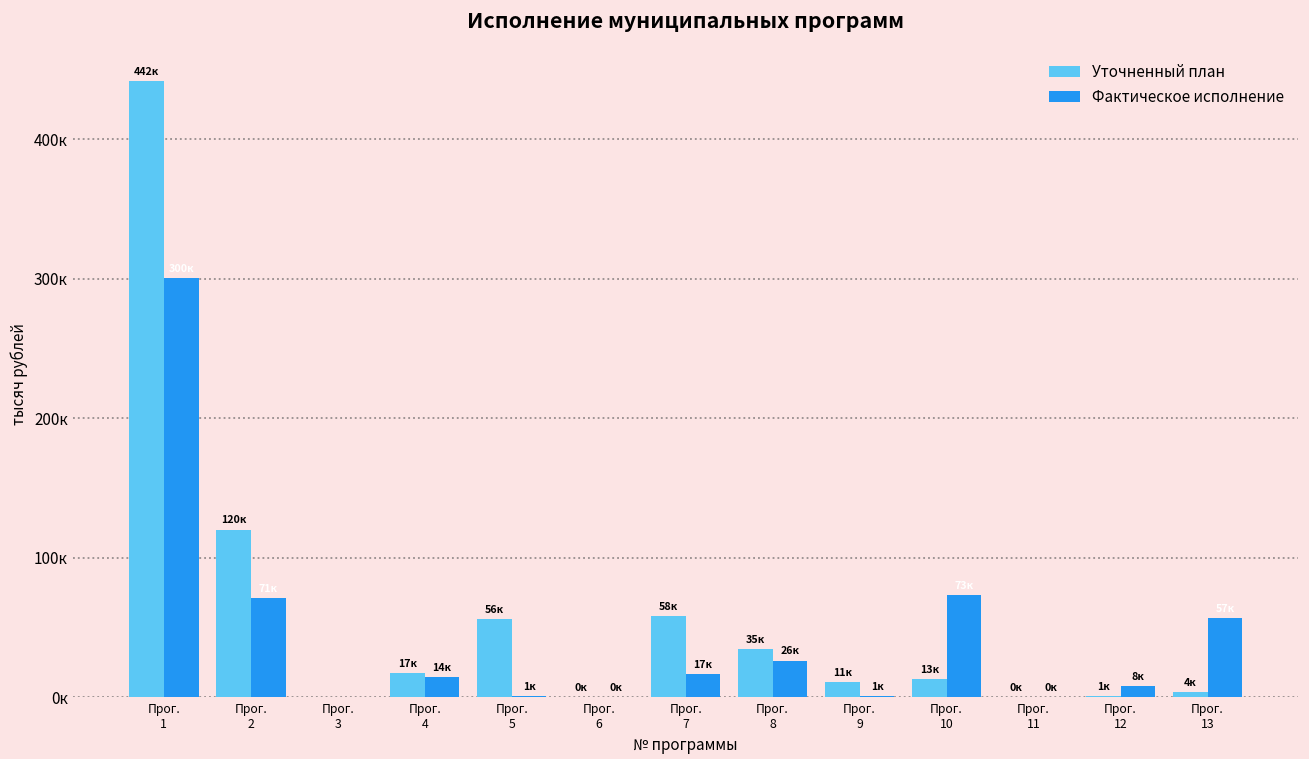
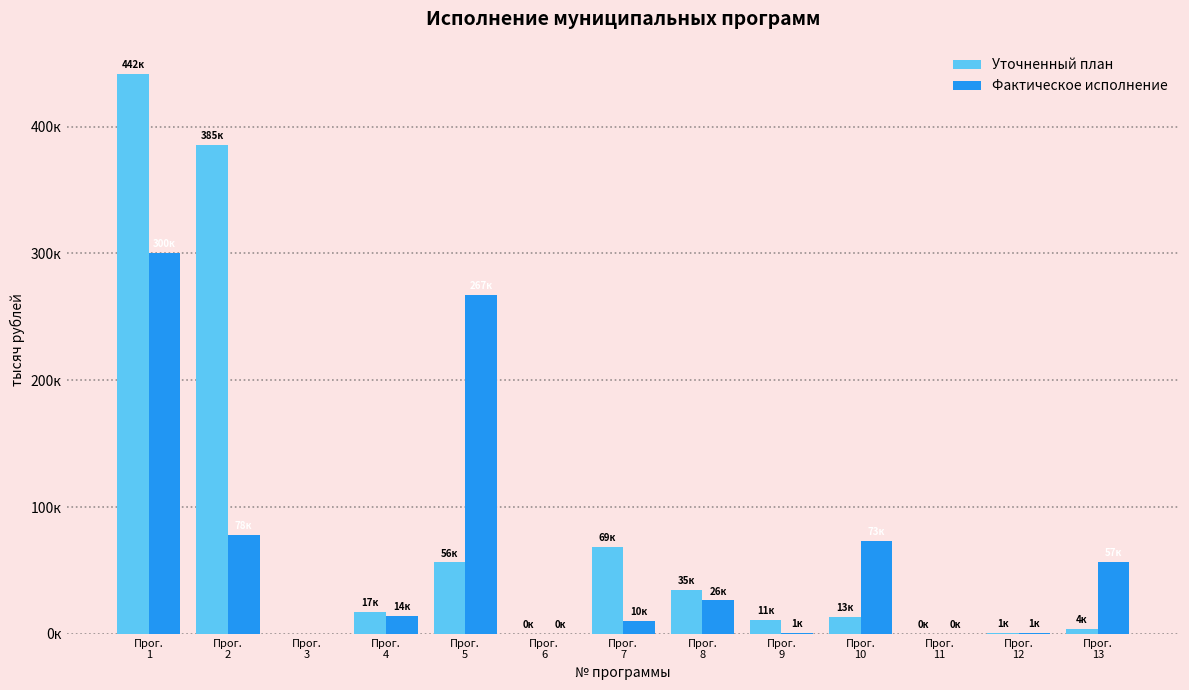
Уточненный план, Прог. 2: 120к -> 385к
Фактическое исполнение, Прог. 2: 71к -> 78к
Фактическое исполнение, Прог. 5: 1к -> 267к
Уточненный план, Прог. 7: 58к -> 69к
Фактическое исполнение, Прог. 7: 17к -> 10к
Фактическое исполнение, Прог. 12: 8к -> 1к
